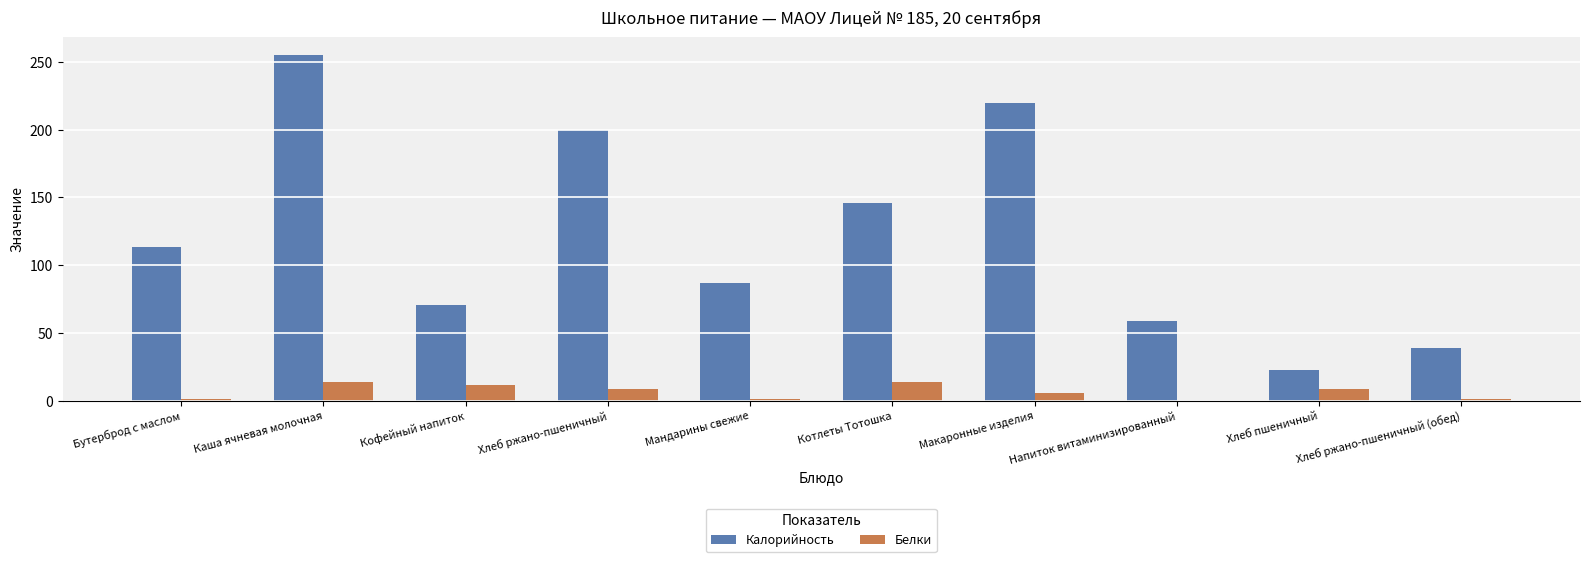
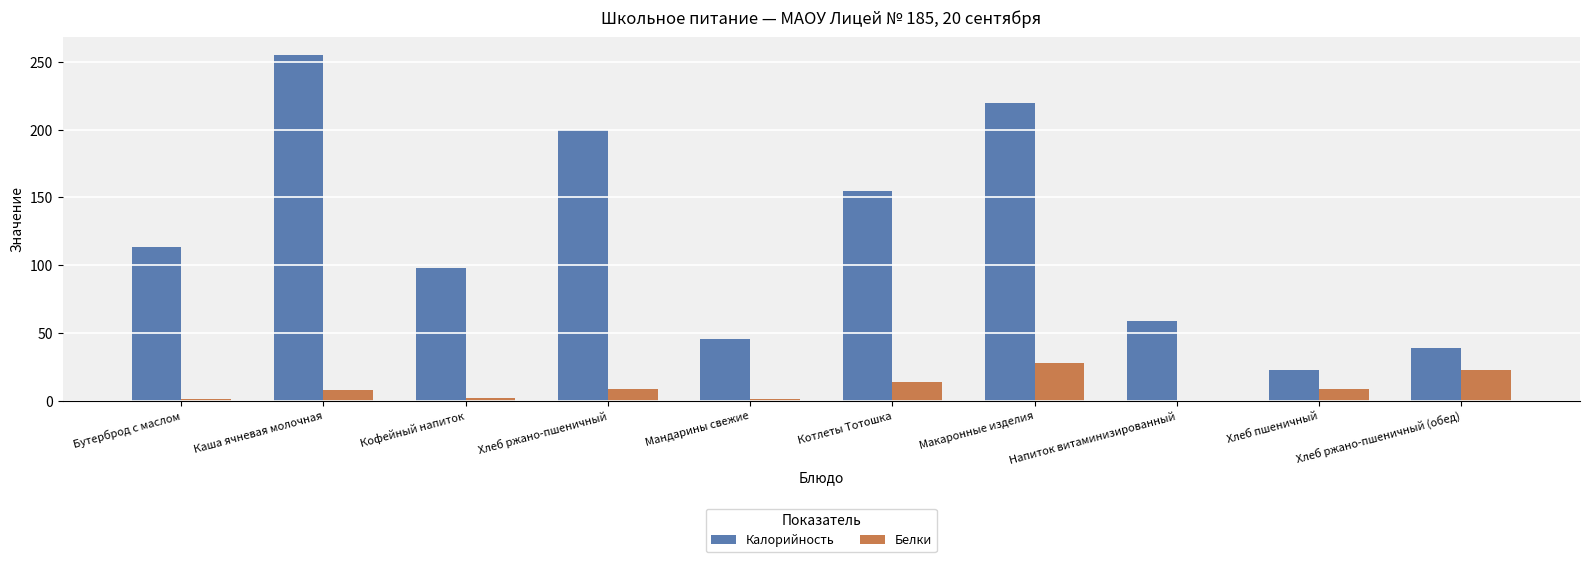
Белки, Каша ячневая молочная: 14 -> 8
Калорийность, Кофейный напиток: 71 -> 98
Белки, Кофейный напиток: 11 -> 2
Калорийность, Мандарины свежие: 87 -> 46
Калорийность, Котлеты Тотошка: 146 -> 155
Белки, Макаронные изделия: 6 -> 28
Белки, Хлеб ржано-пшеничный (обед): 1 -> 23
